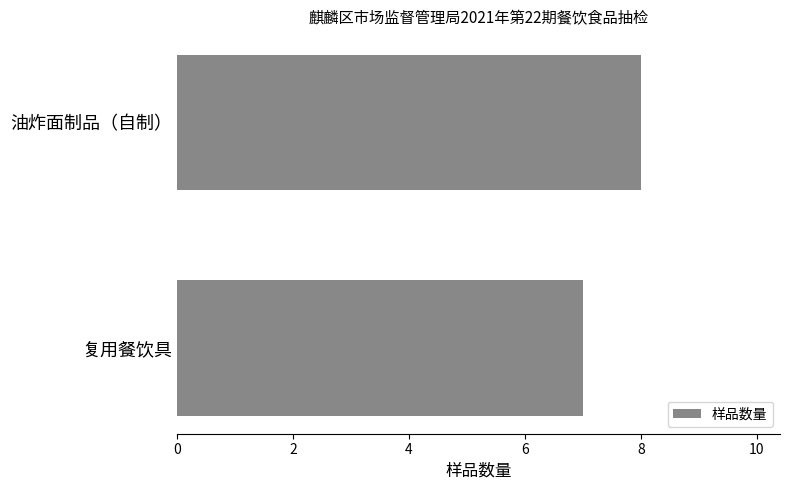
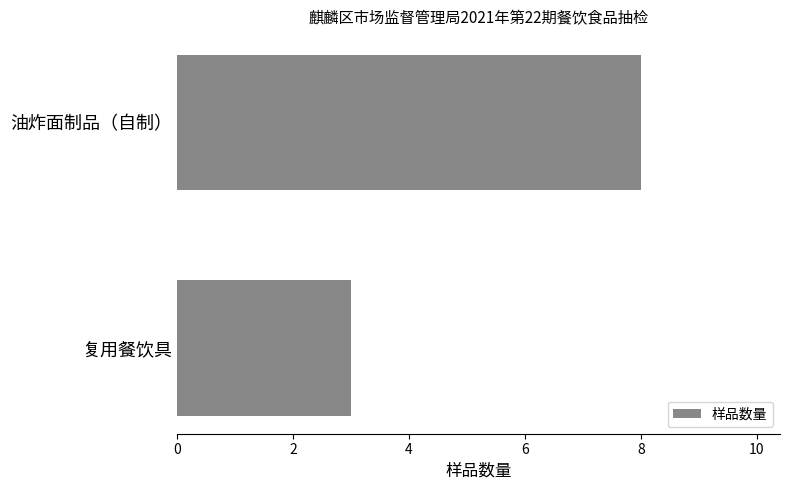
复用餐饮具: 7 -> 3
